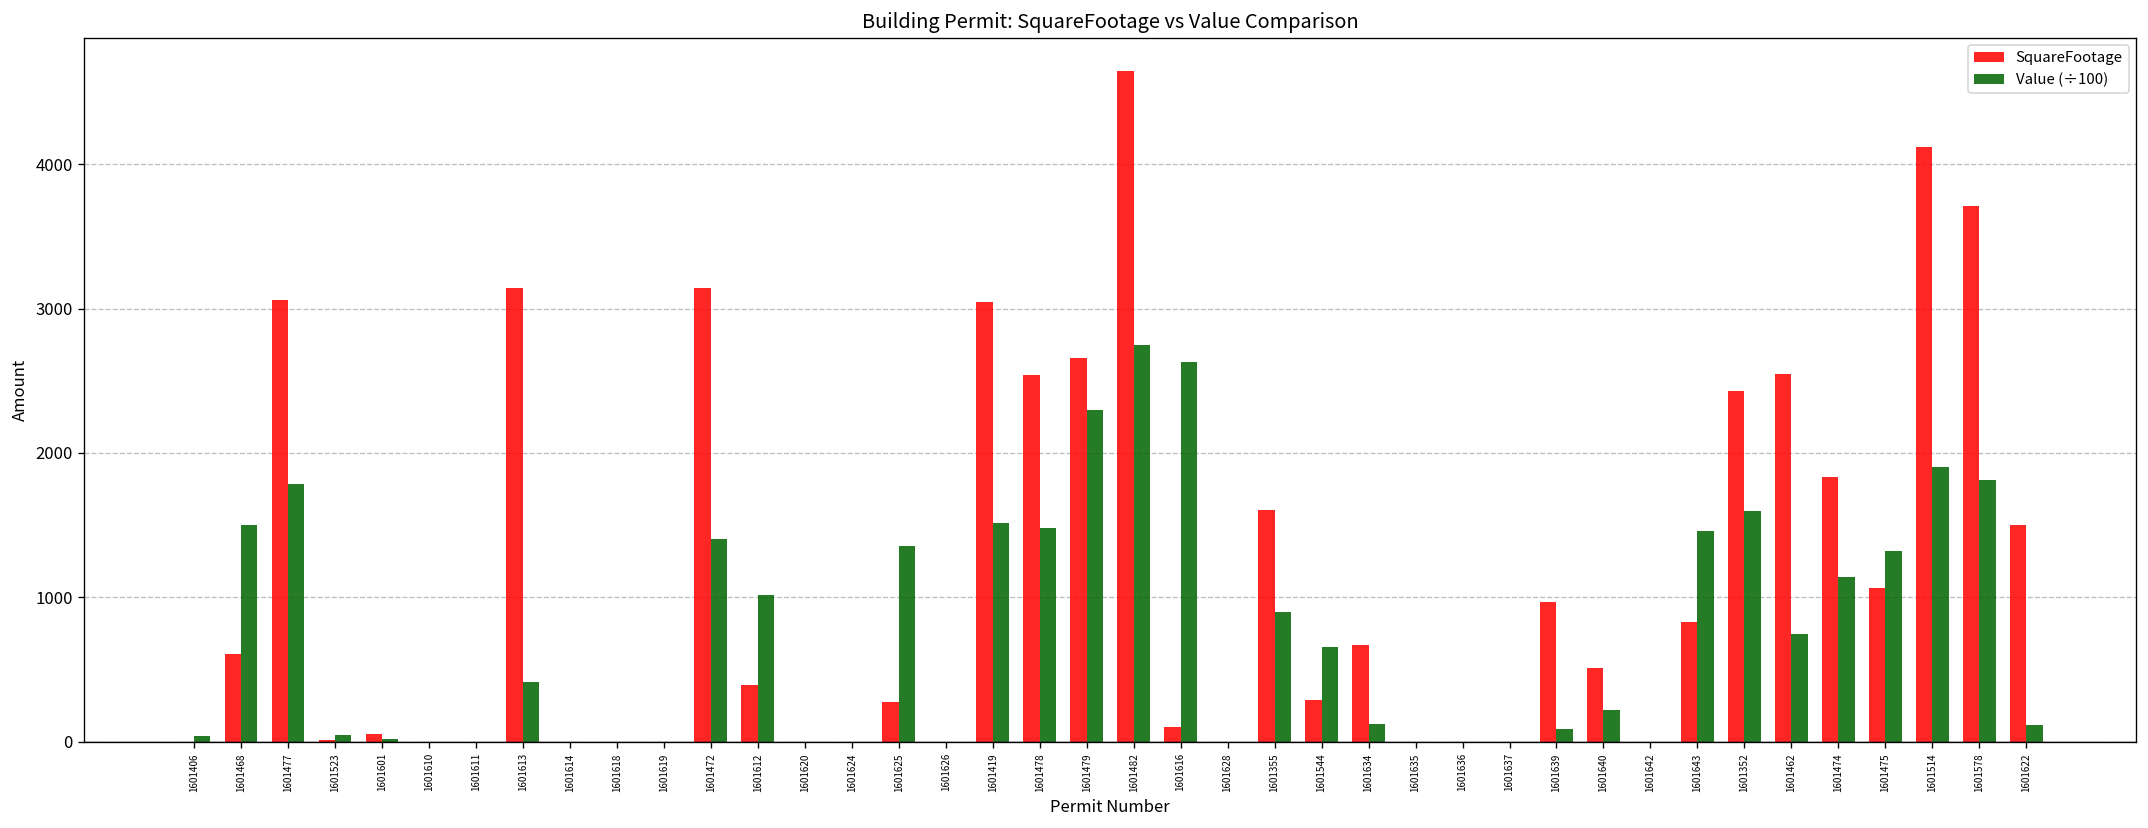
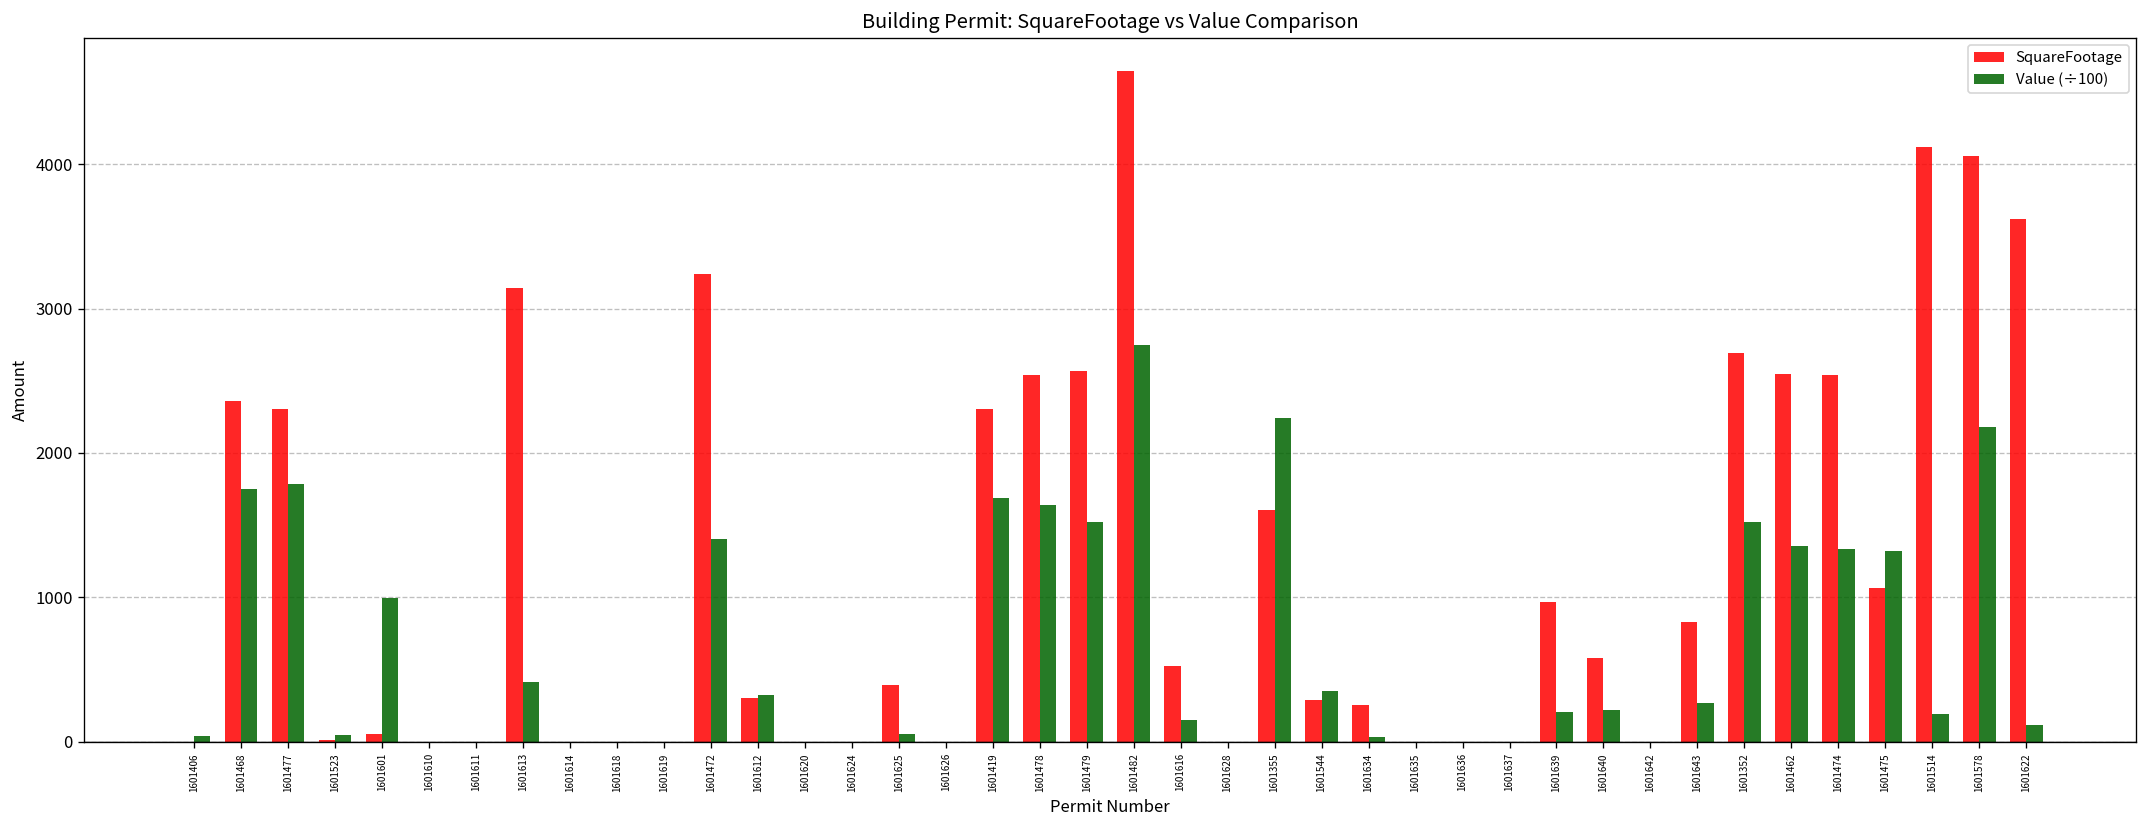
SquareFootage, 1601468: 610 -> 2360
Value (÷100), 1601468: 1500 -> 1750
SquareFootage, 1601477: 3060 -> 2300
Value (÷100), 1601601: 20 -> 1000
SquareFootage, 1601472: 3140 -> 3240
SquareFootage, 1601612: 390 -> 300
Value (÷100), 1601612: 1020 -> 320
SquareFootage, 1601625: 270 -> 390
Value (÷100), 1601625: 1360 -> 60
SquareFootage, 1601419: 3050 -> 2300
Value (÷100), 1601419: 1520 -> 1690
Value (÷100), 1601478: 1480 -> 1640
SquareFootage, 1601479: 2660 -> 2570
Value (÷100), 1601479: 2300 -> 1520
SquareFootage, 1601616: 100 -> 530
Value (÷100), 1601616: 2630 -> 150
Value (÷100), 1601355: 890 -> 2240
Value (÷100), 1601544: 650 -> 350
SquareFootage, 1601634: 670 -> 250
Value (÷100), 1601634: 120 -> 30
Value (÷100), 1601639: 90 -> 200
SquareFootage, 1601640: 510 -> 580
Value (÷100), 1601643: 1460 -> 260
SquareFootage, 1601352: 2430 -> 2690
Value (÷100), 1601352: 1600 -> 1520
Value (÷100), 1601462: 740 -> 1350
SquareFootage, 1601474: 1830 -> 2540
Value (÷100), 1601474: 1140 -> 1330
Value (÷100), 1601514: 1910 -> 190
SquareFootage, 1601578: 3710 -> 4060
Value (÷100), 1601578: 1810 -> 2180
SquareFootage, 1601622: 1500 -> 3620
